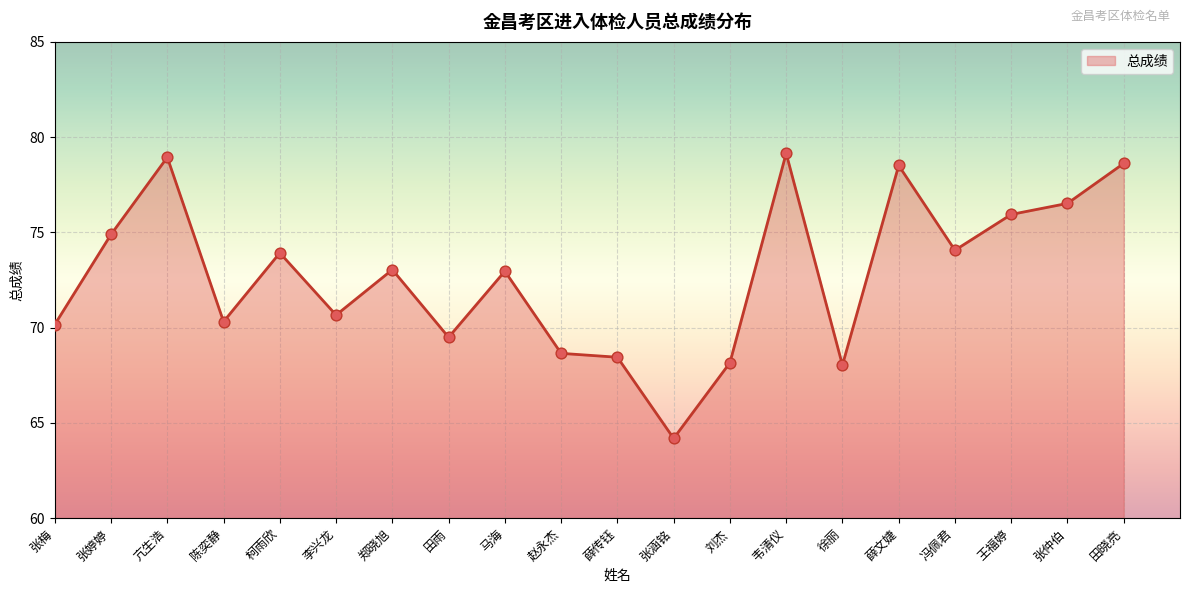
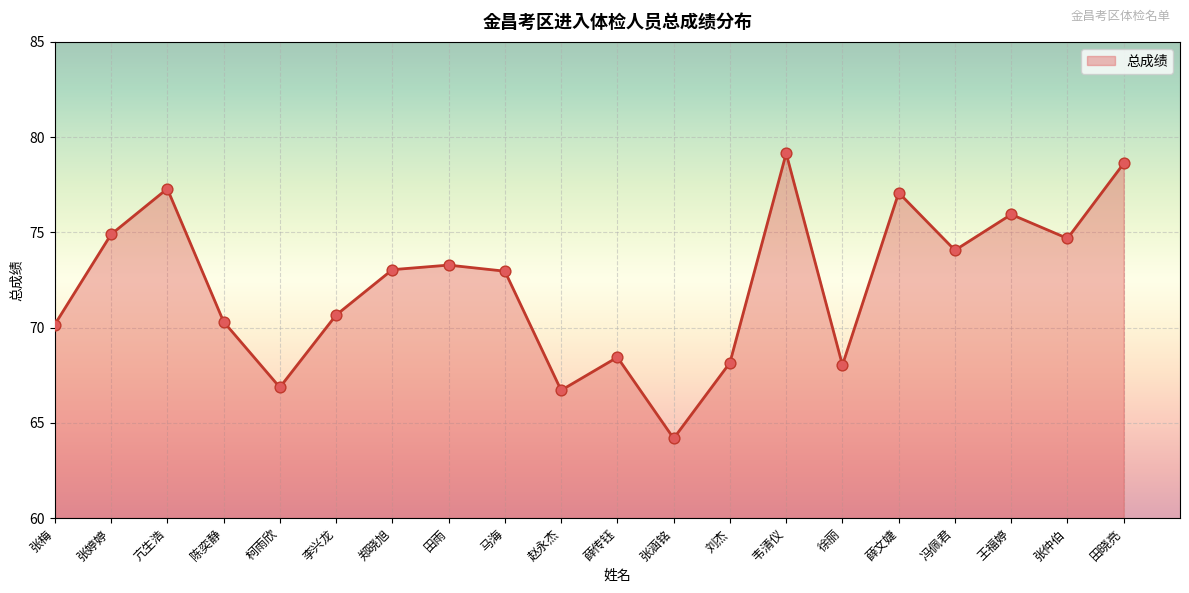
亢生浩: 78.9 -> 77.3
柯雨欣: 73.9 -> 66.9
田雨: 69.5 -> 73.3
赵永杰: 68.6 -> 66.7
薛文婕: 78.5 -> 77.1
张仲伯: 76.5 -> 74.7
